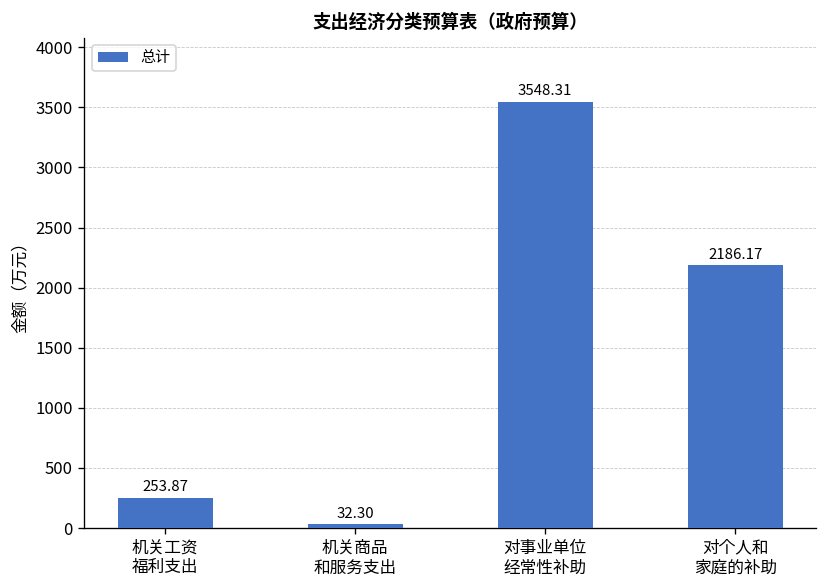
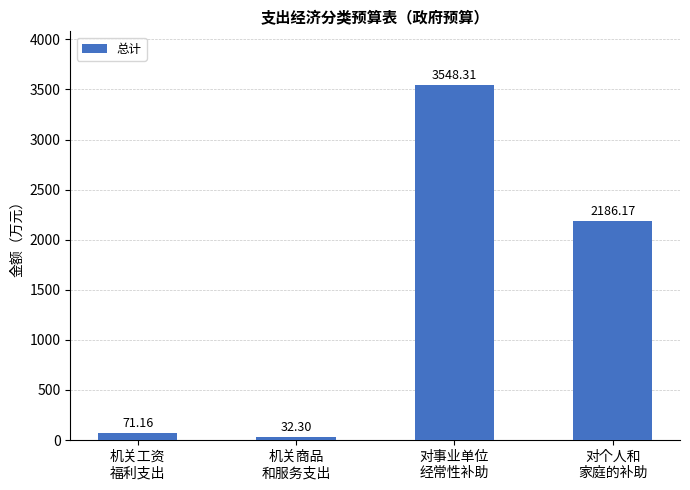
机关工资 福利支出: 253.87 -> 71.16
